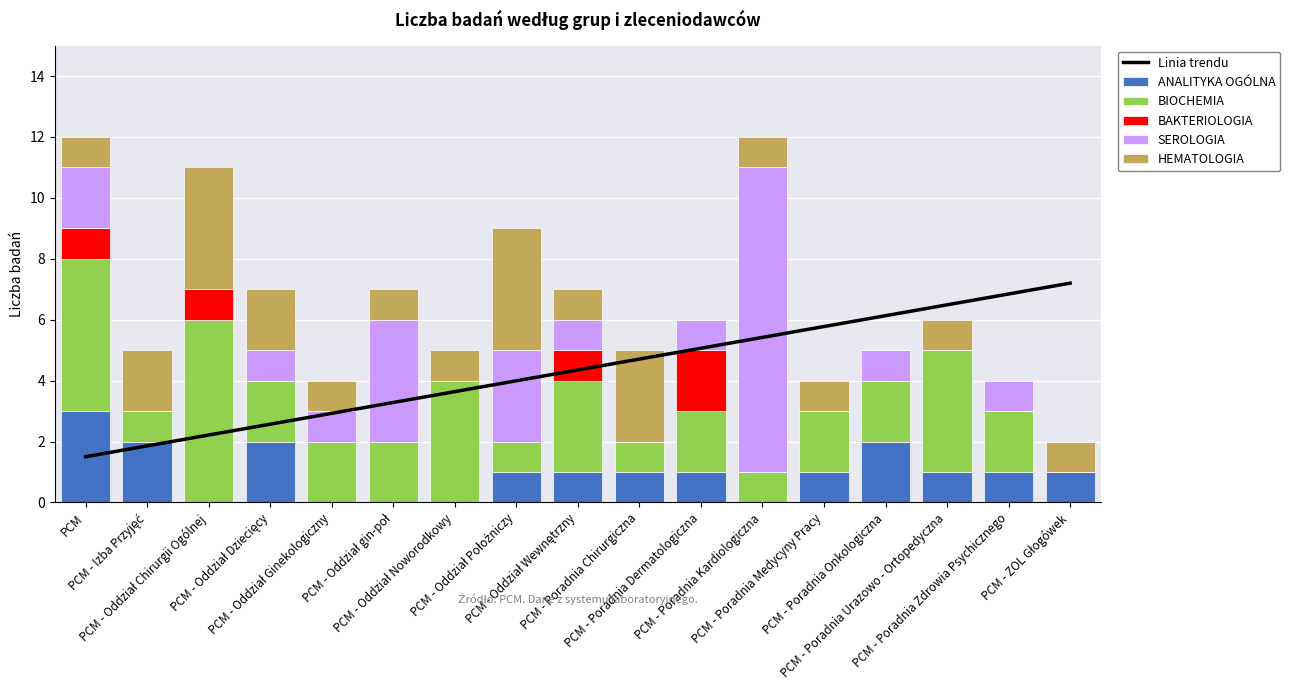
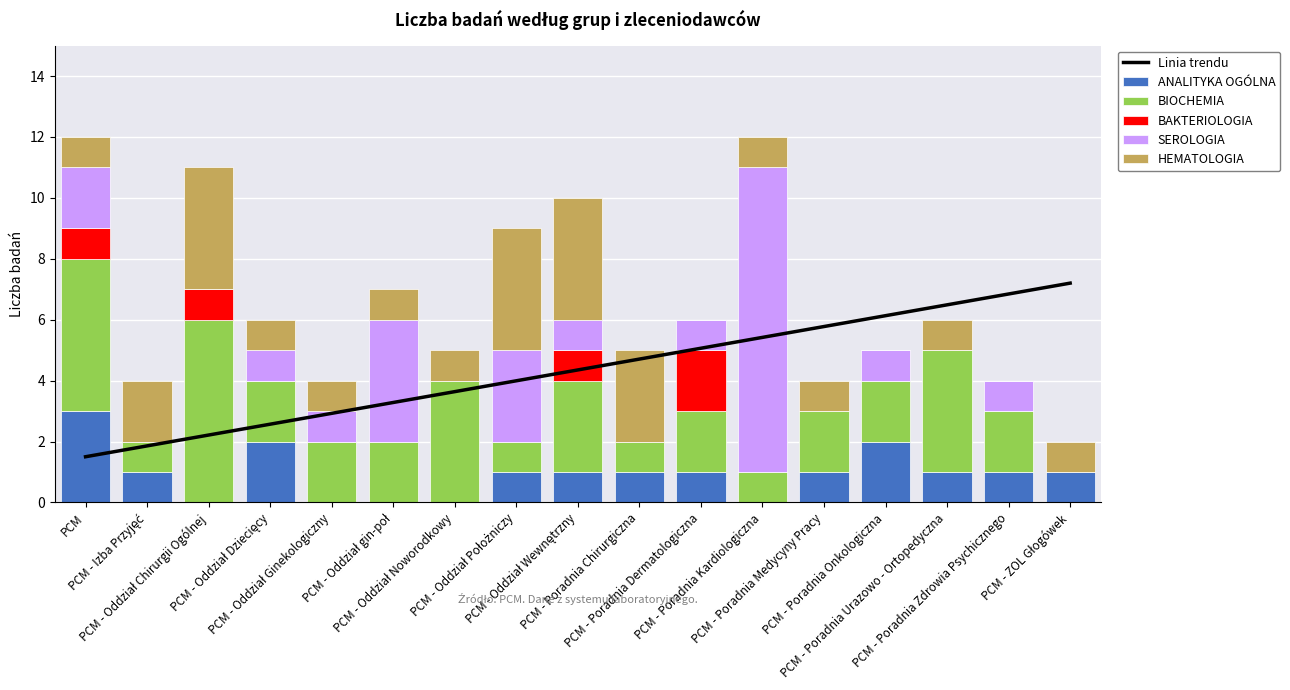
ANALITYKA OGÓLNA, PCM - Izba Przyjęć: 2 -> 1
HEMATOLOGIA, PCM - Oddział Dziecięcy: 2 -> 1
HEMATOLOGIA, PCM - Oddział Wewnętrzny: 1 -> 4
